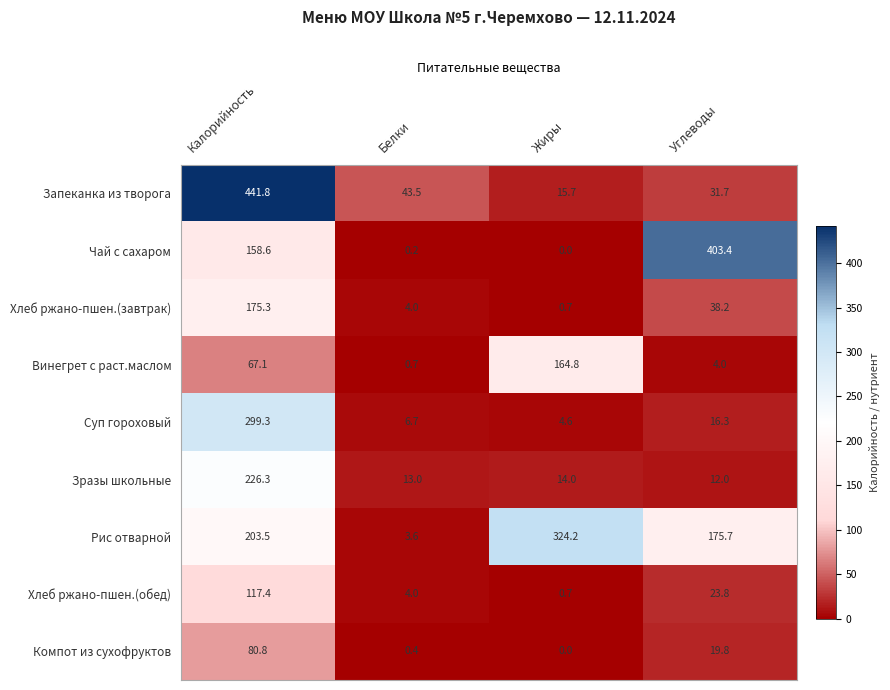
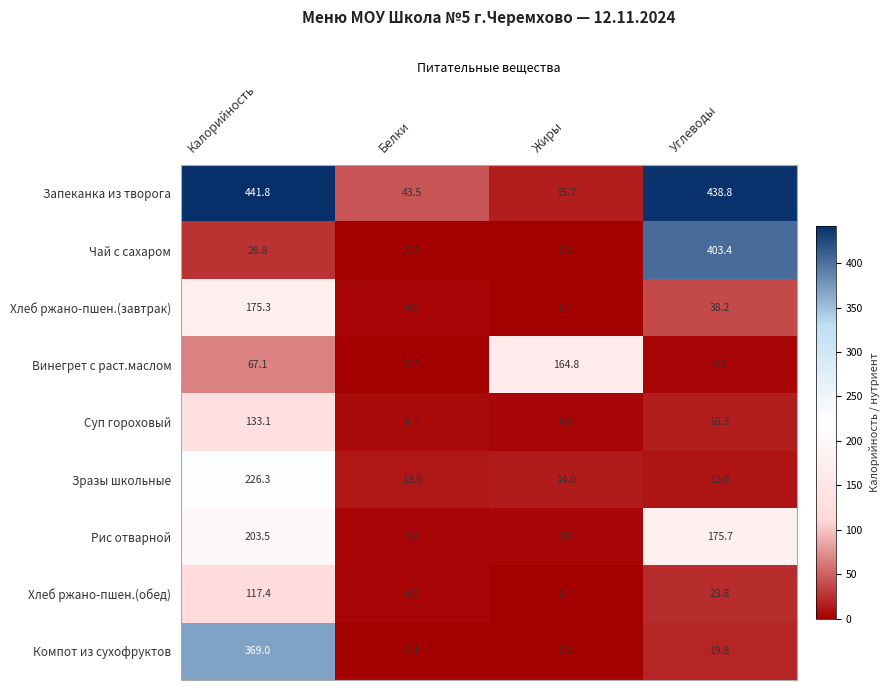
Запеканка из творога, Углеводы: 31.7 -> 438.8
Чай с сахаром, Калорийность: 158.6 -> 26.8
Суп гороховый, Калорийность: 299.3 -> 133.1
Рис отварной, Жиры: 324.2 -> 4.8
Компот из сухофруктов, Калорийность: 80.8 -> 369.0
